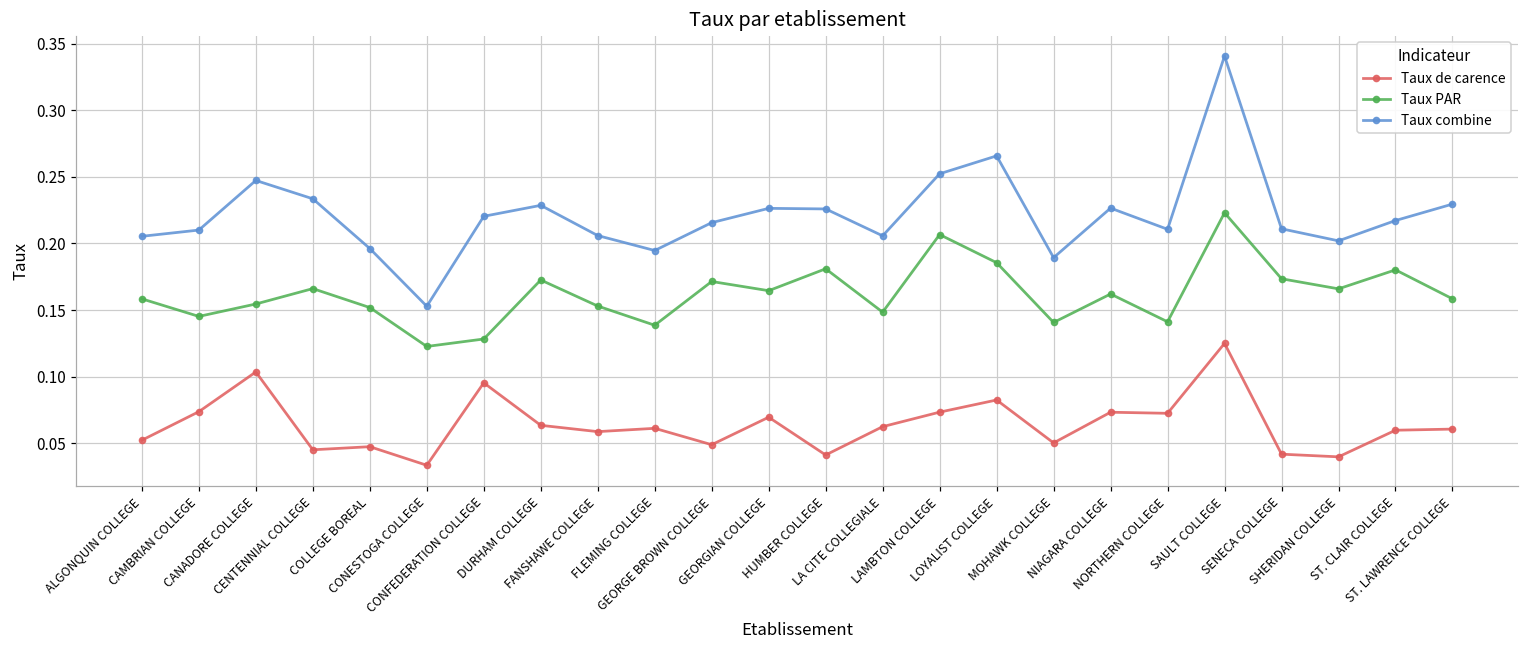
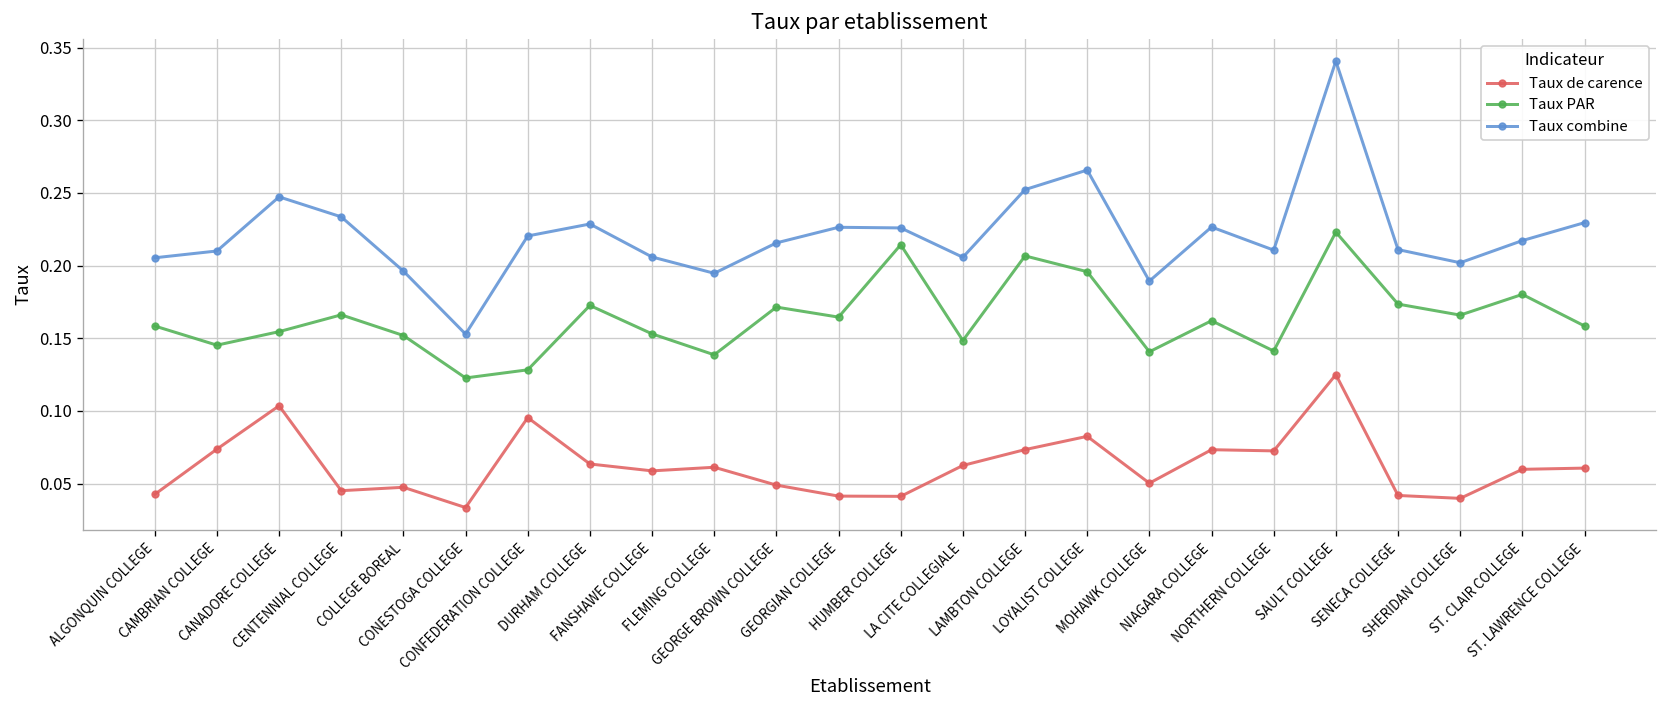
Taux de carence, ALGONQUIN COLLEGE: 0.052 -> 0.043
Taux de carence, GEORGIAN COLLEGE: 0.070 -> 0.041
Taux PAR, HUMBER COLLEGE: 0.181 -> 0.214
Taux PAR, LOYALIST COLLEGE: 0.186 -> 0.196
